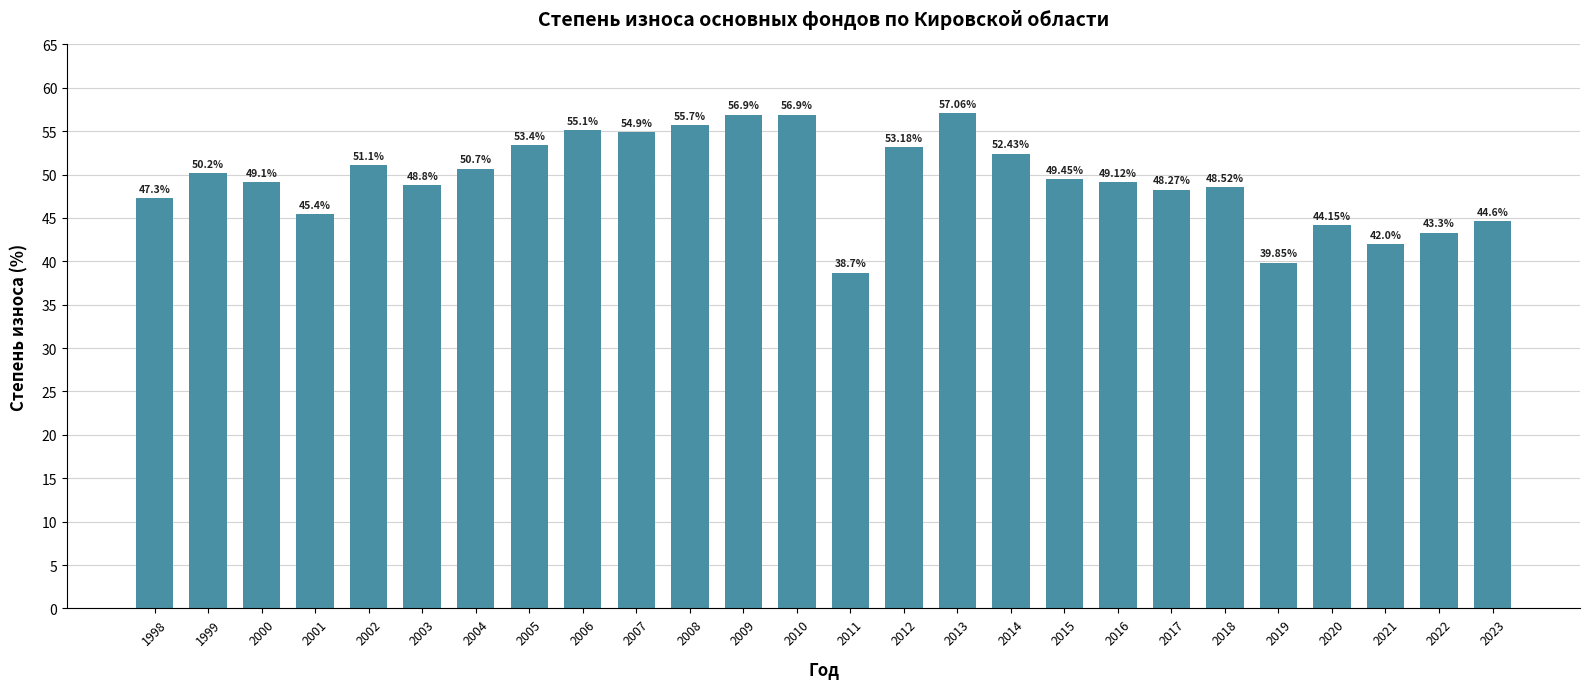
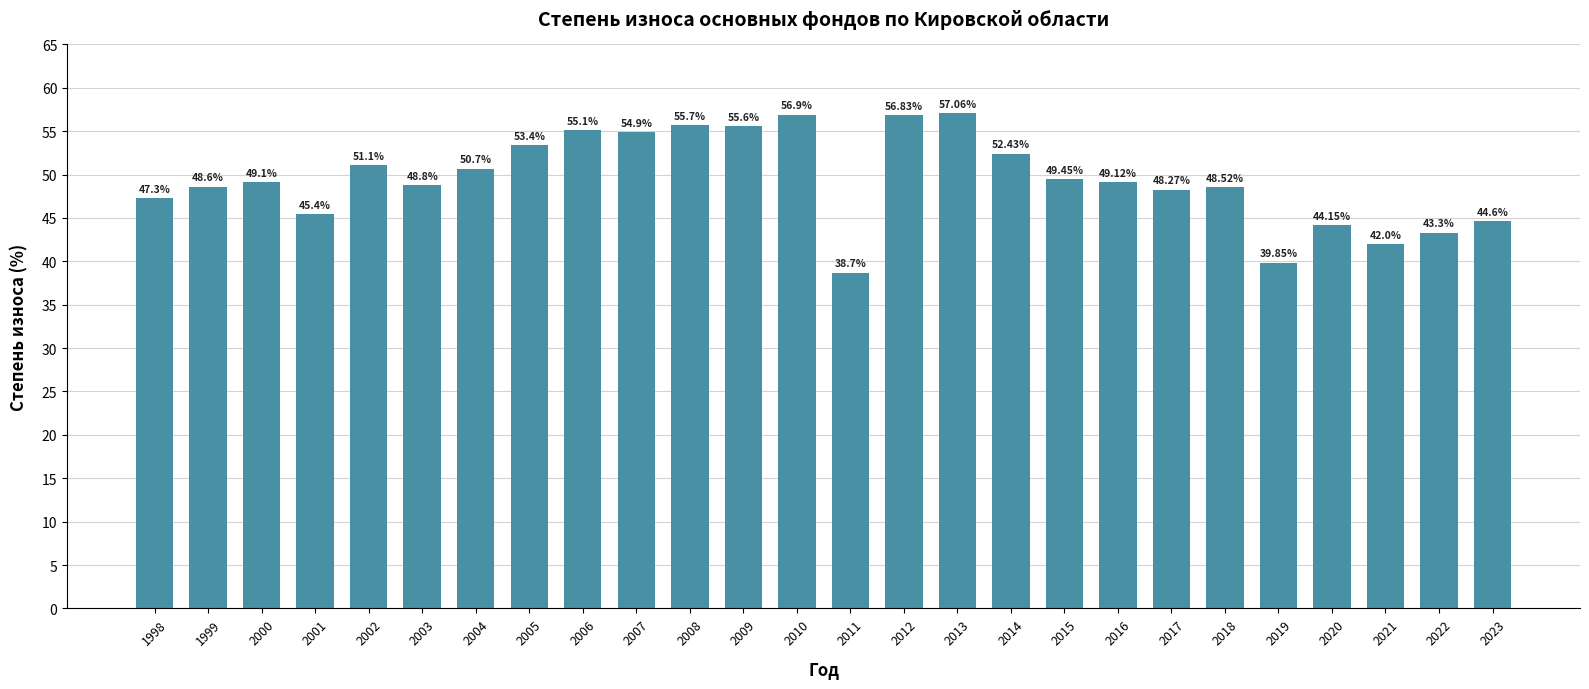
1999: 50.2% -> 48.6%
2009: 56.9% -> 55.6%
2012: 53.18% -> 56.83%
